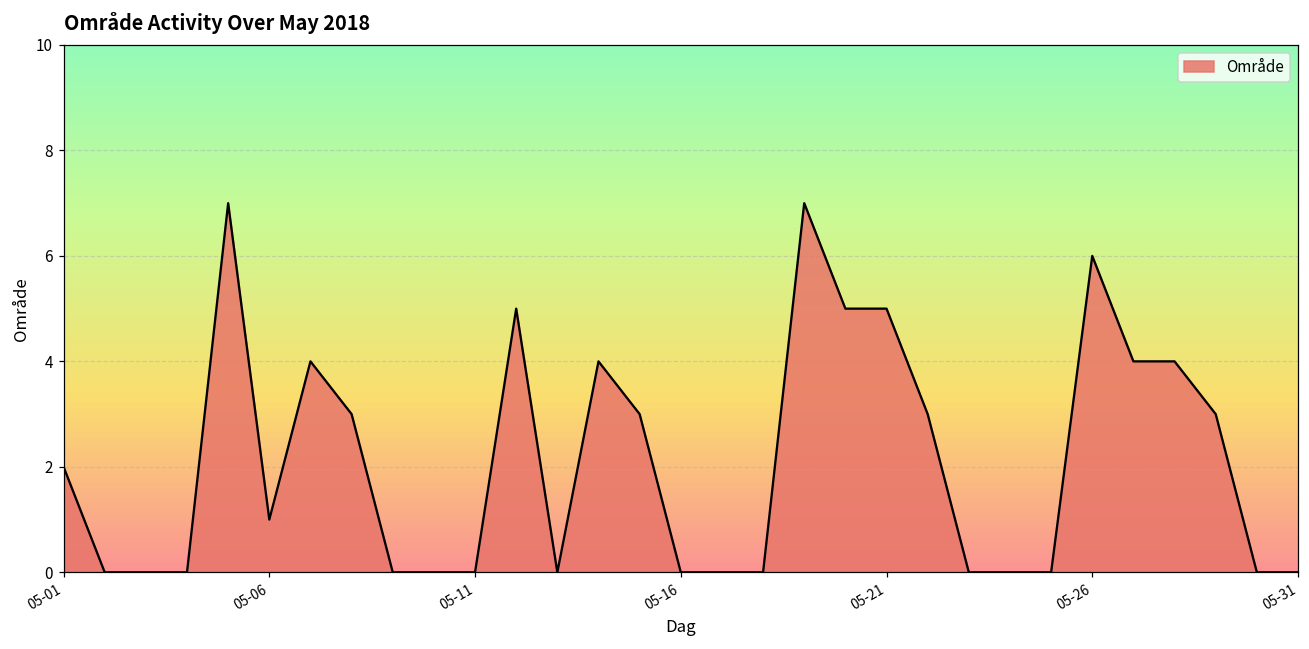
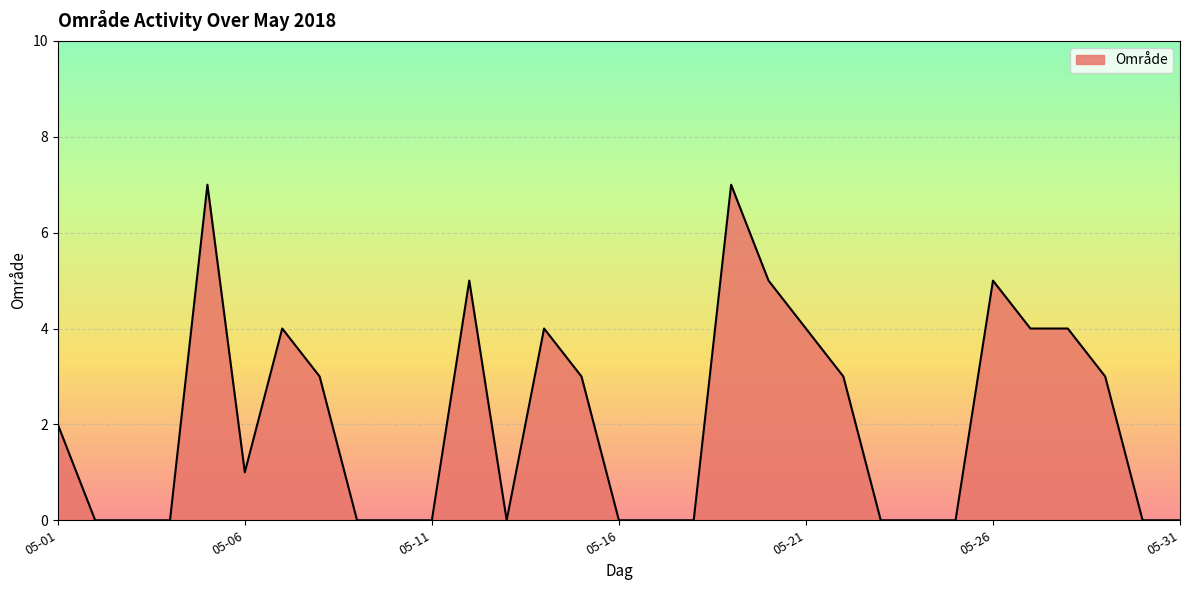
05-21: 5 -> 4
05-26: 6 -> 5
